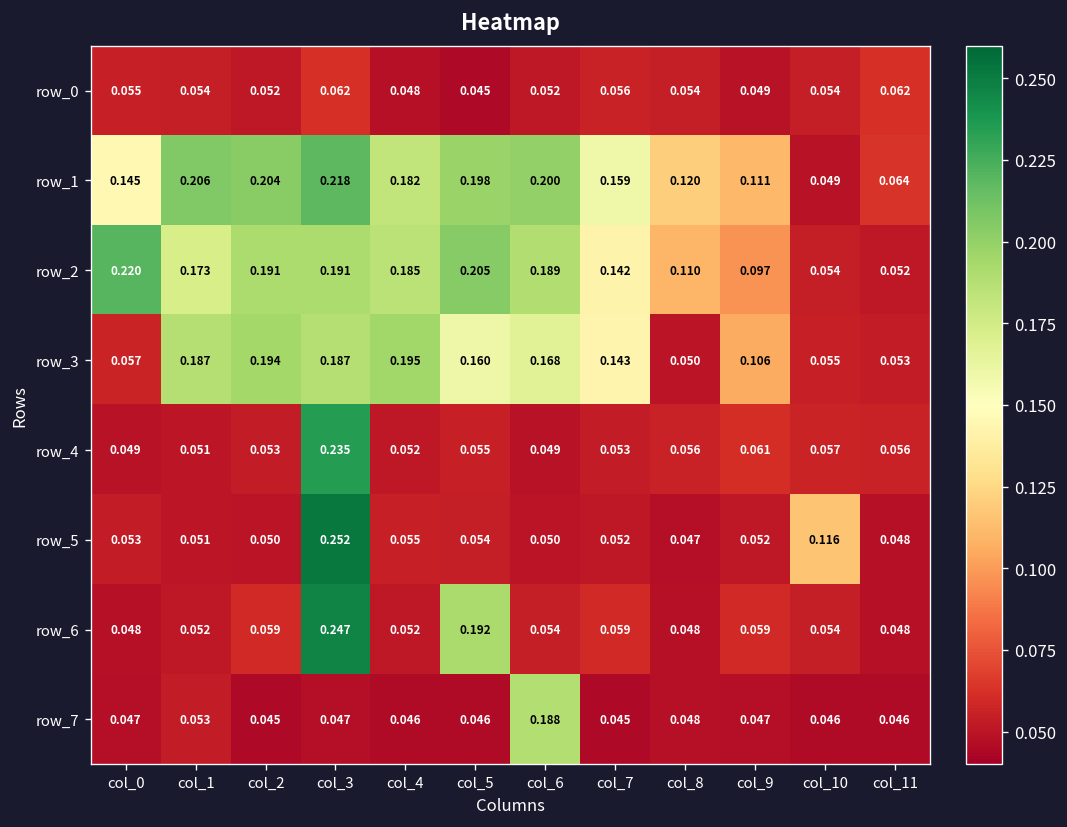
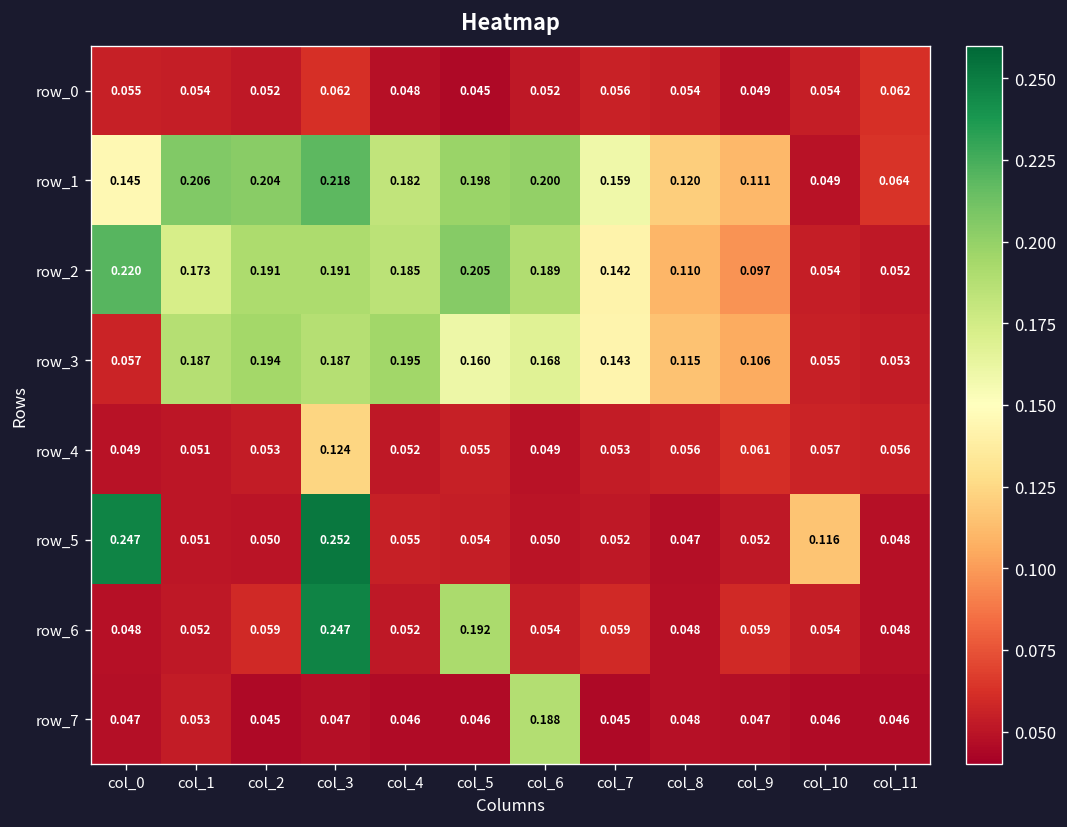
row_3, col_8: 0.050 -> 0.115
row_4, col_3: 0.235 -> 0.124
row_5, col_0: 0.053 -> 0.247
